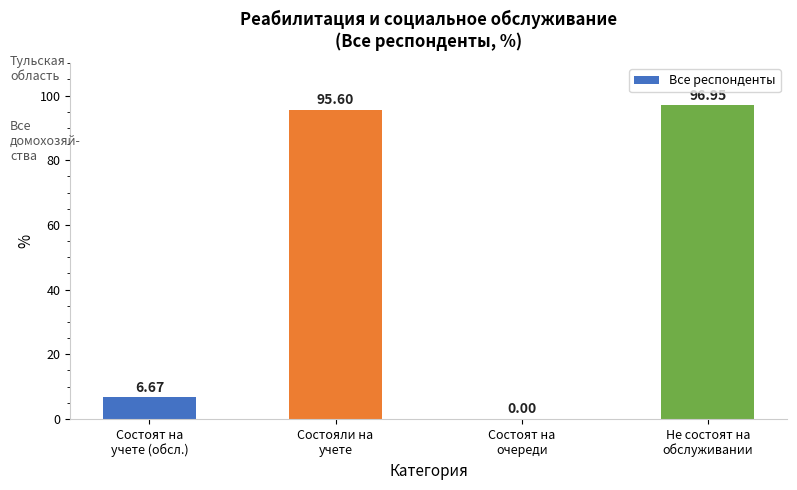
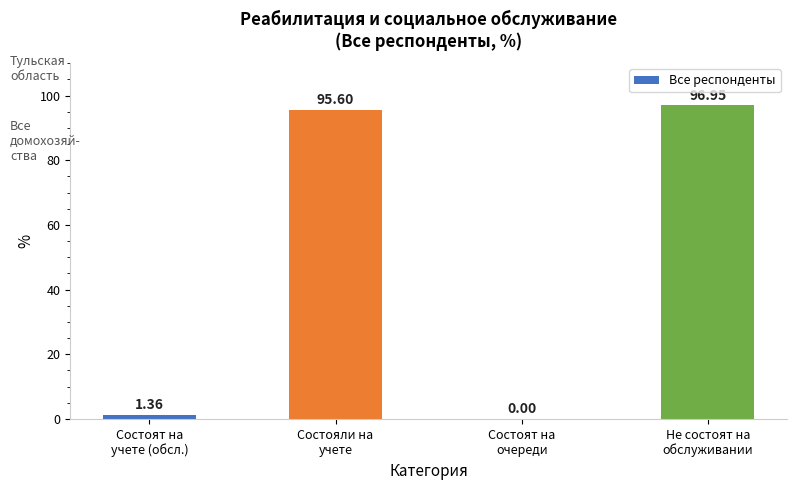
Состоят на учете (обсл.): 6.67 -> 1.36
